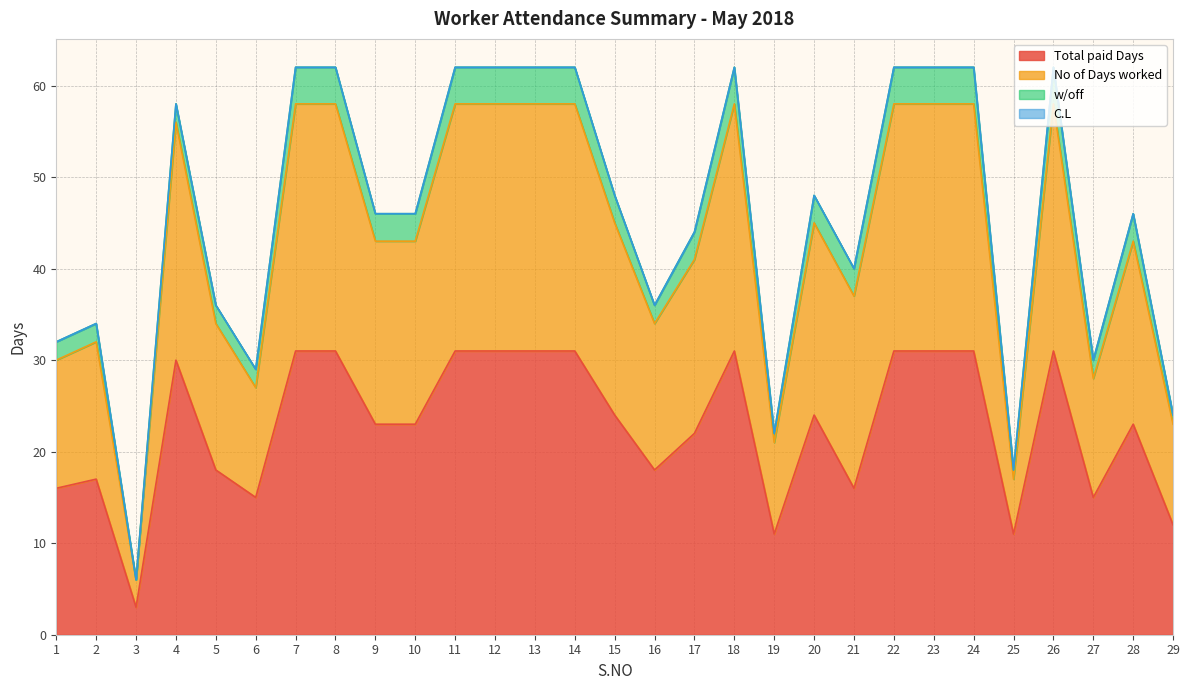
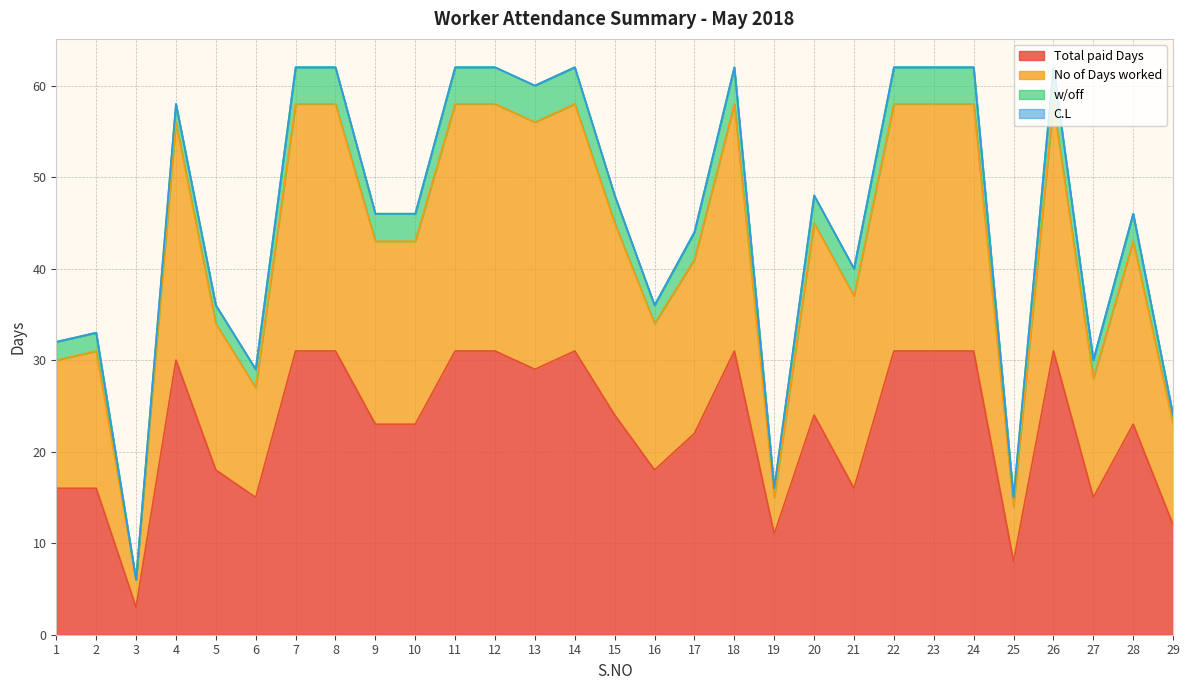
Total paid Days, 2: 17 -> 16
Total paid Days, 13: 31 -> 29
No of Days worked, 19: 10 -> 4
Total paid Days, 25: 11 -> 8
